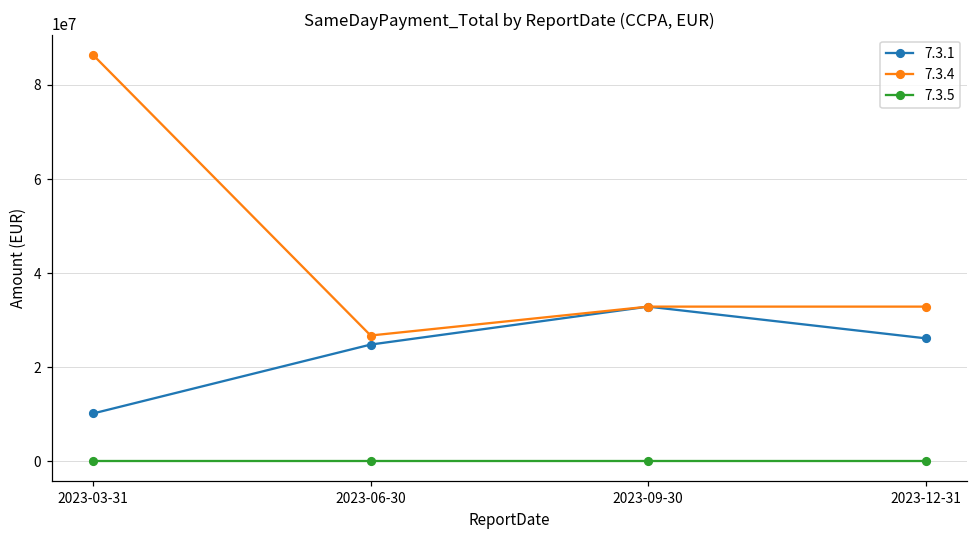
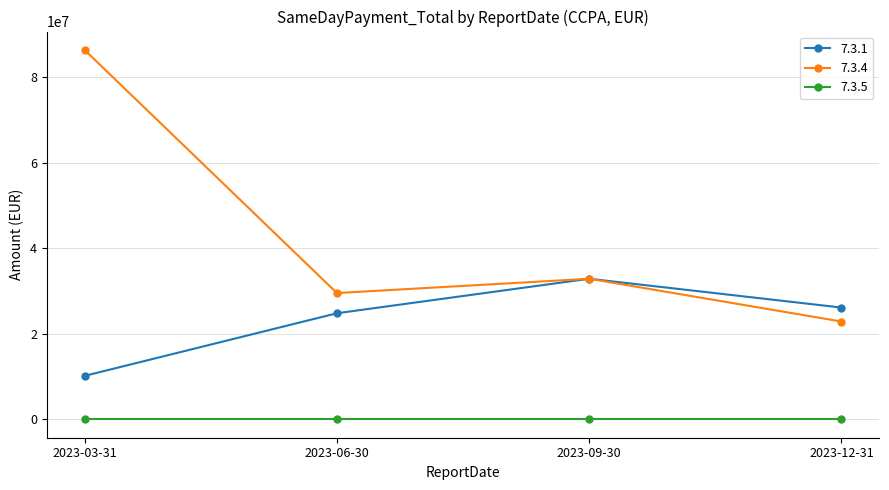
7.3.4, 2023-06-30: 27000000 -> 30000000
7.3.4, 2023-12-31: 33000000 -> 23000000
